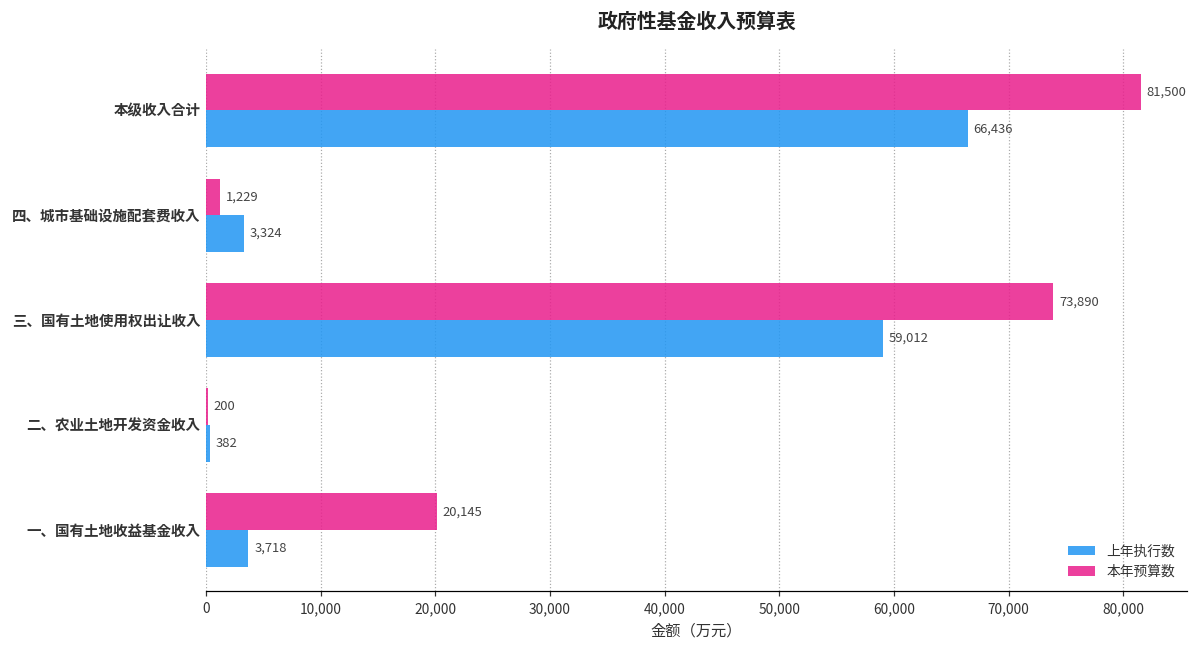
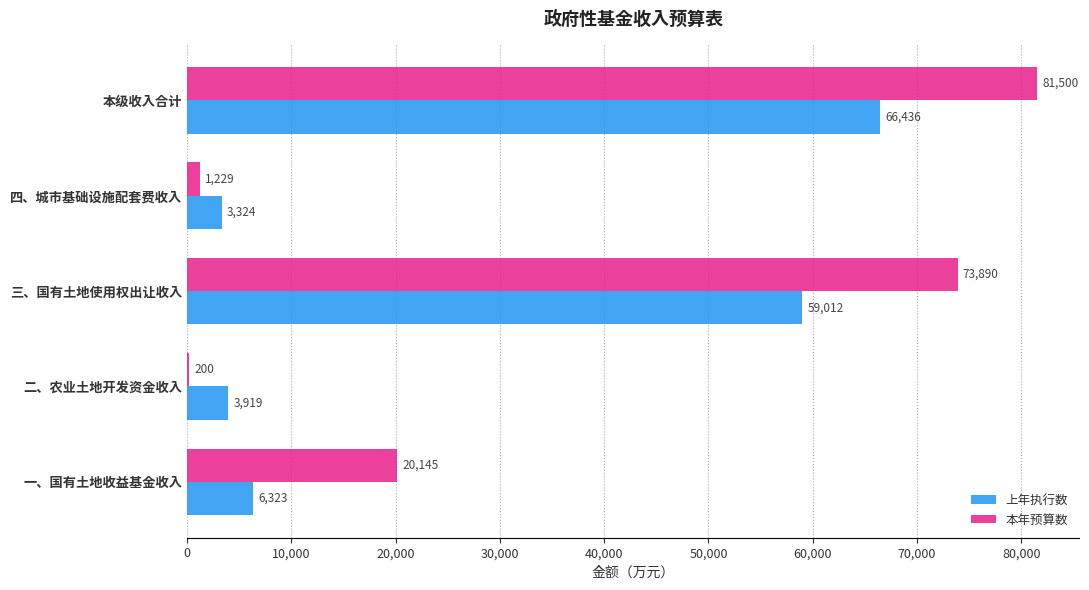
上年执行数, 二、农业土地开发资金收入: 382 -> 3,919
上年执行数, 一、国有土地收益基金收入: 3,718 -> 6,323
